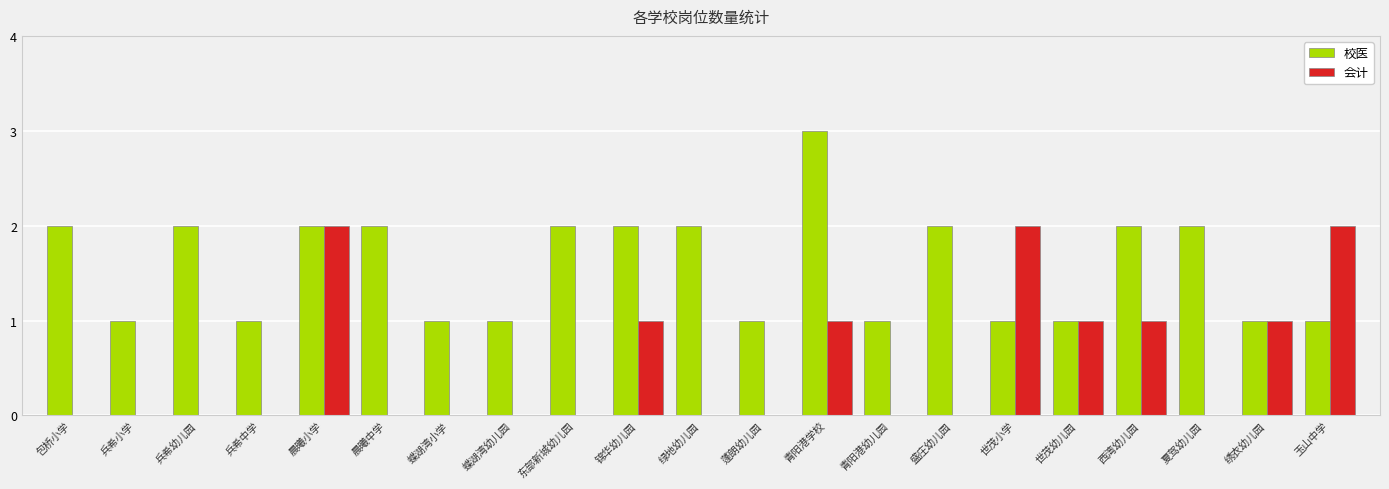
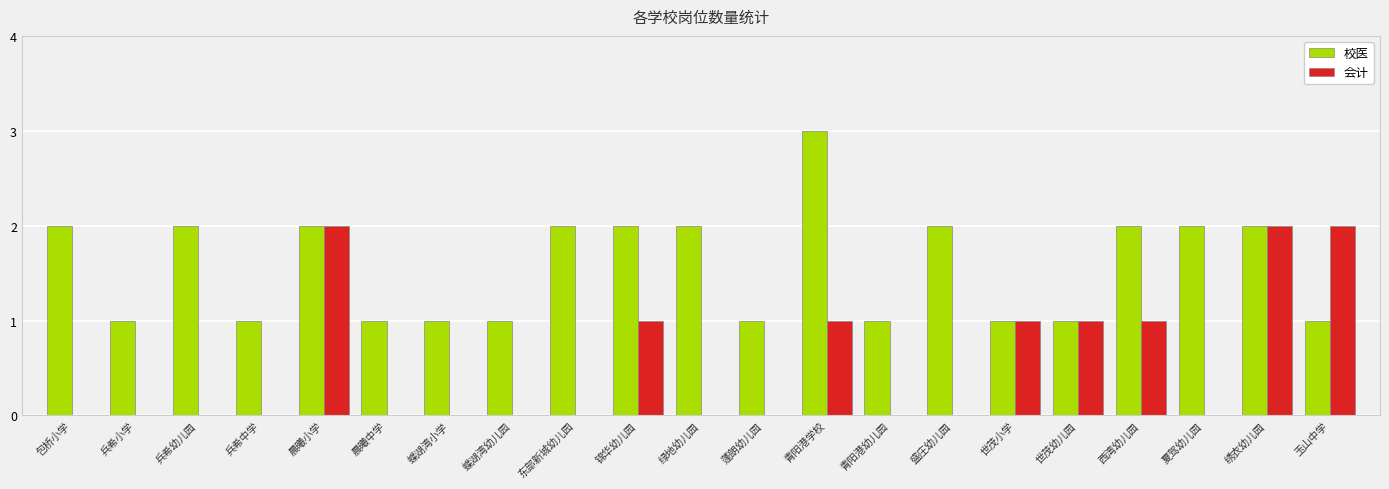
校医, 晨曦中学: 2 -> 1
会计, 世茂小学: 2 -> 1
校医, 绣衣幼儿园: 1 -> 2
会计, 绣衣幼儿园: 1 -> 2
